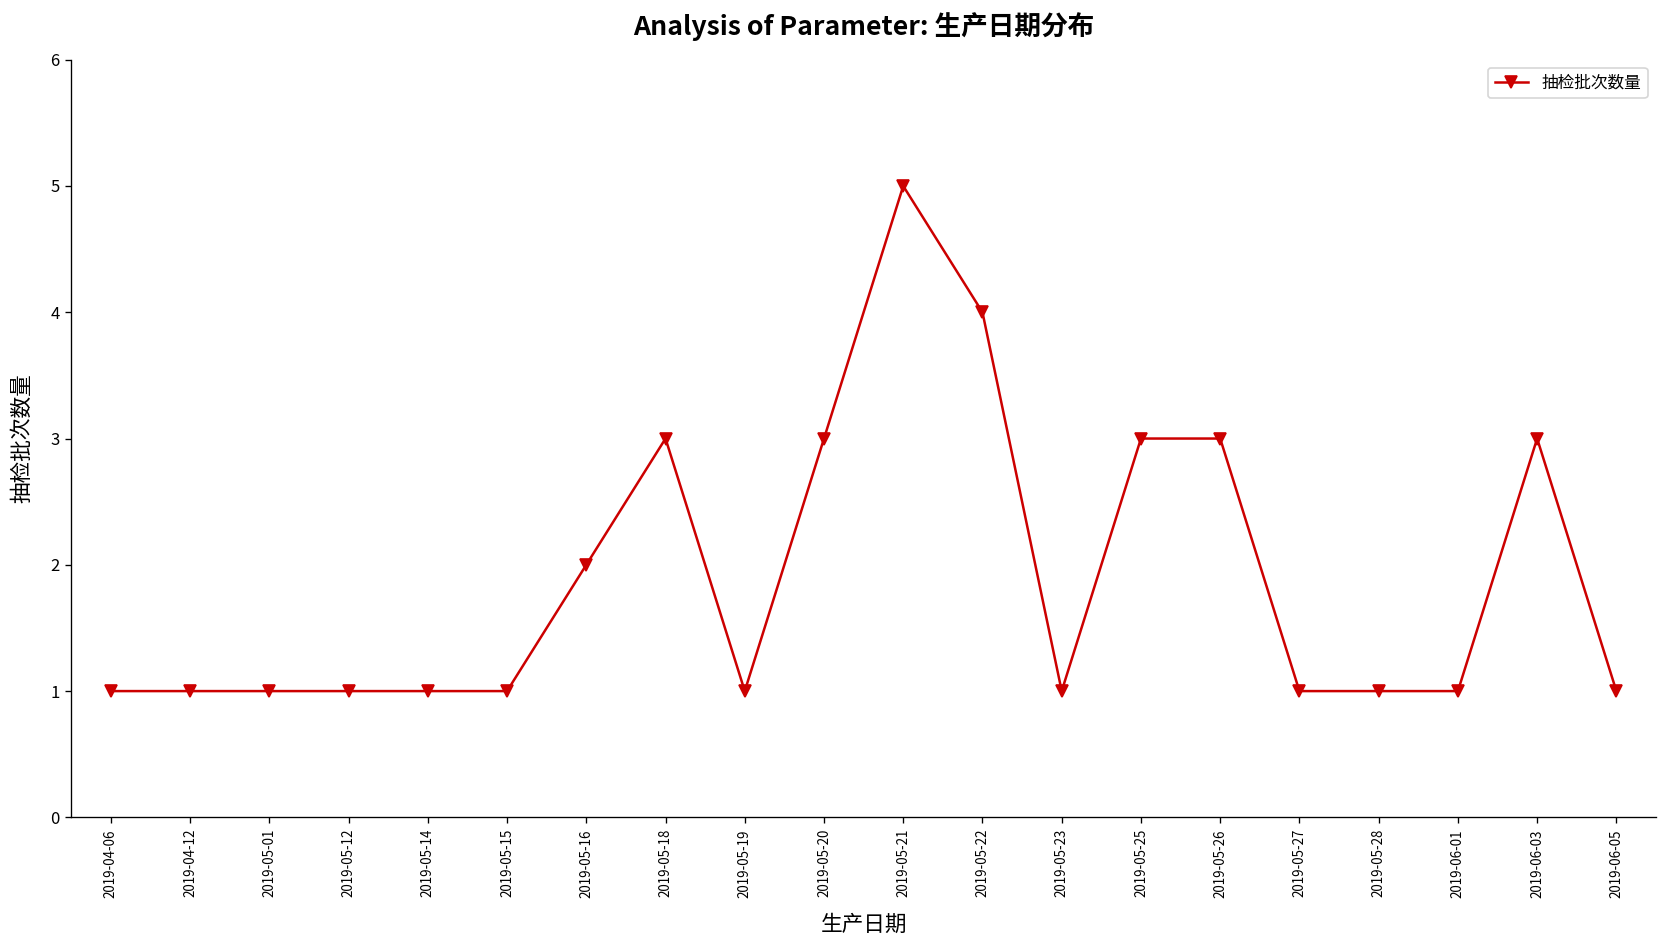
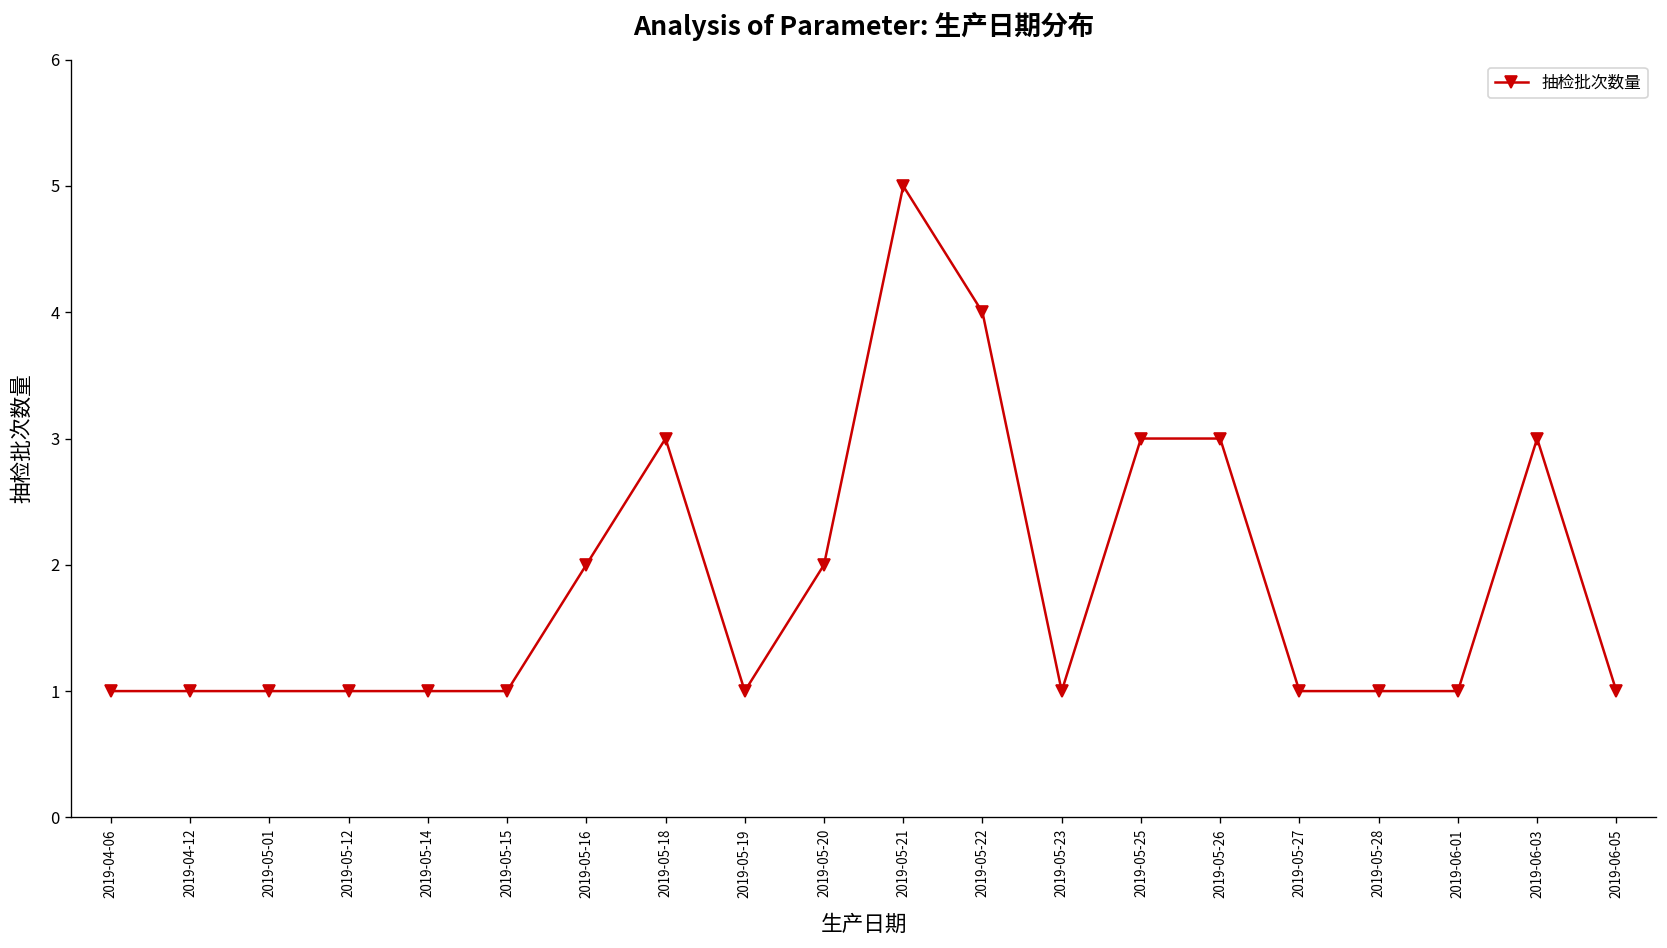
2019-05-20: 3 -> 2
